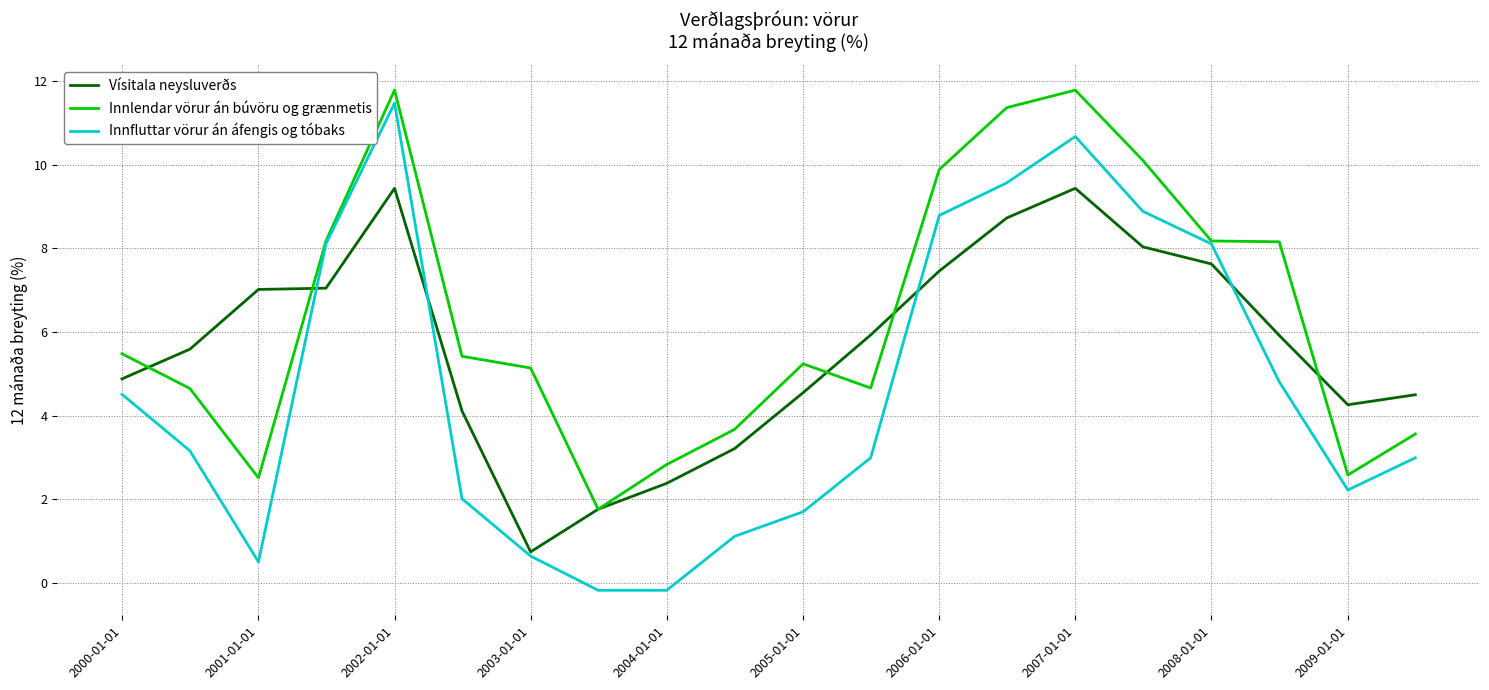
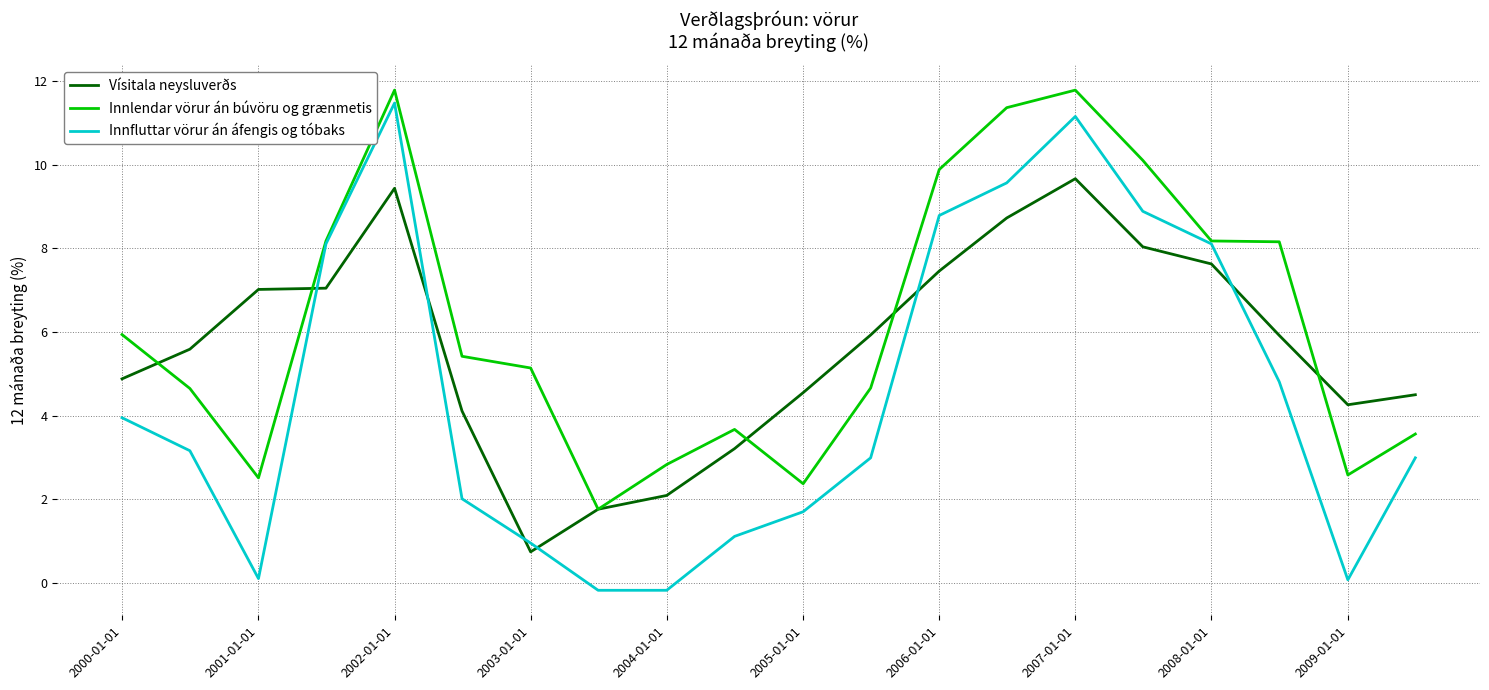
Innlendar vörur án búvöru og grænmetis, 2000-01-01: 5.5 -> 5.9
Innfluttar vörur án áfengis og tóbaks, 2000-01-01: 4.5 -> 4.0
Innfluttar vörur án áfengis og tóbaks, 2001-01-01: 0.5 -> 0.1
Innfluttar vörur án áfengis og tóbaks, 2003-01-01: 0.6 -> 1.0
Vísitala neysluverðs, 2004-01-01: 2.4 -> 2.1
Innlendar vörur án búvöru og grænmetis, 2005-01-01: 5.2 -> 2.4
Vísitala neysluverðs, 2007-01-01: 9.4 -> 9.7
Innfluttar vörur án áfengis og tóbaks, 2007-01-01: 10.7 -> 11.2
Innfluttar vörur án áfengis og tóbaks, 2009-01-01: 2.2 -> 0.1
